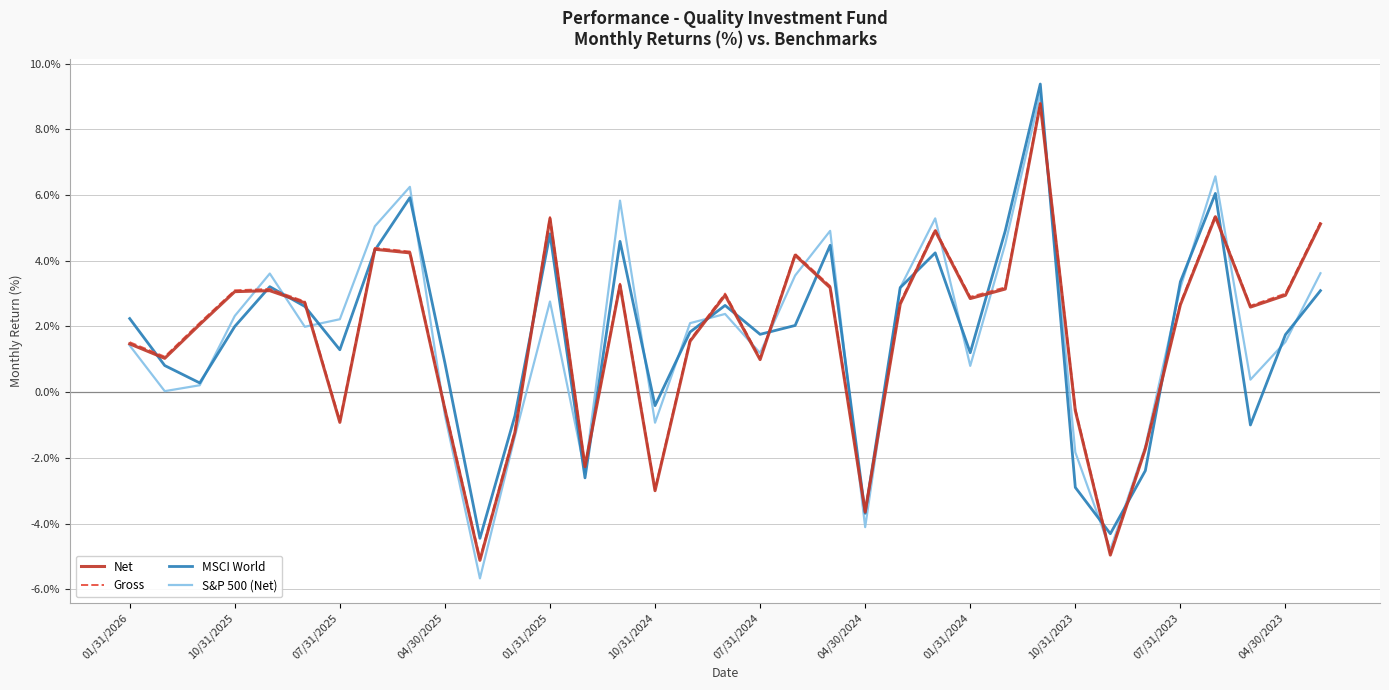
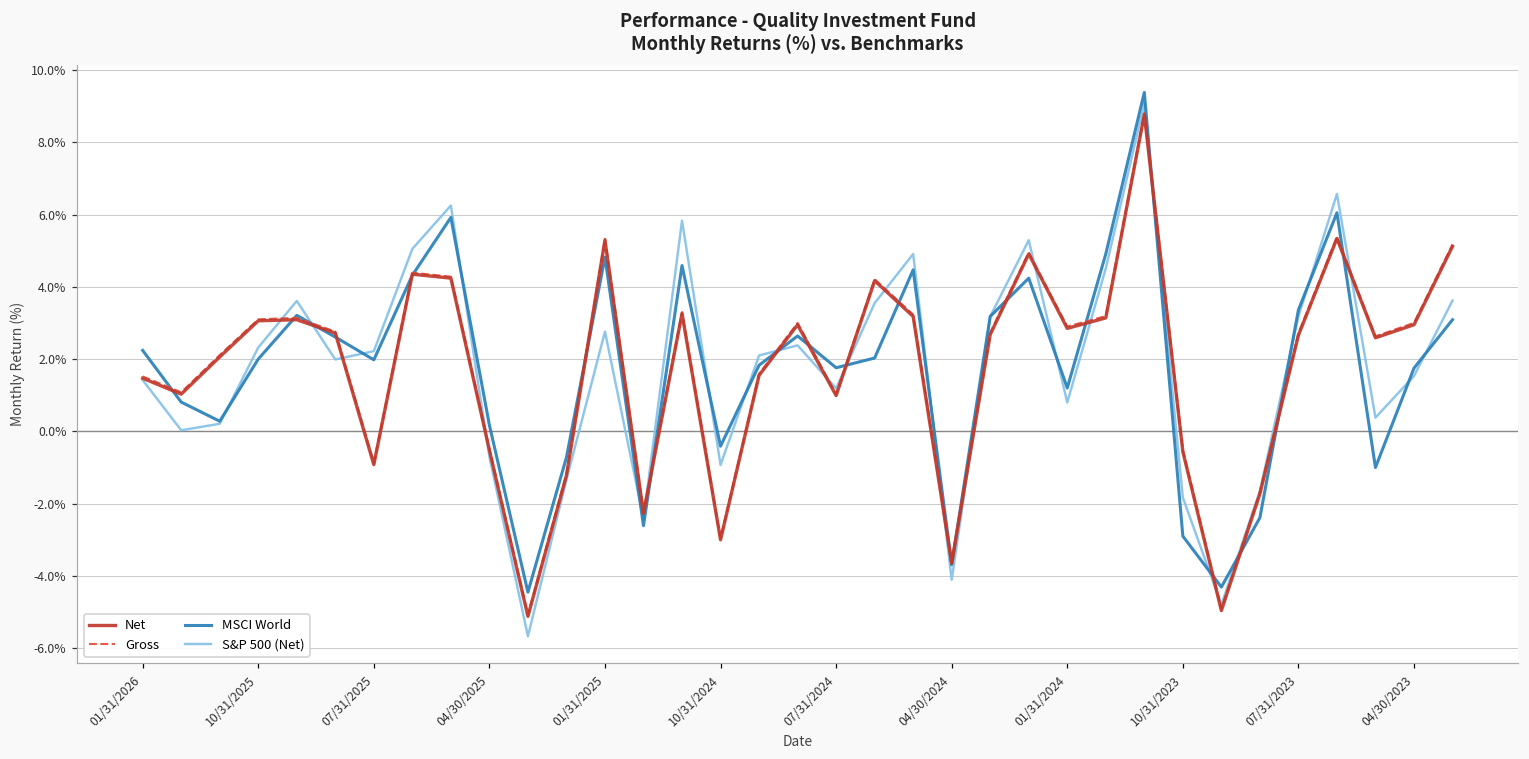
MSCI World, 07/31/2025: 1.3% -> 2.0%
MSCI World, 04/30/2025: 0.9% -> 0.2%
